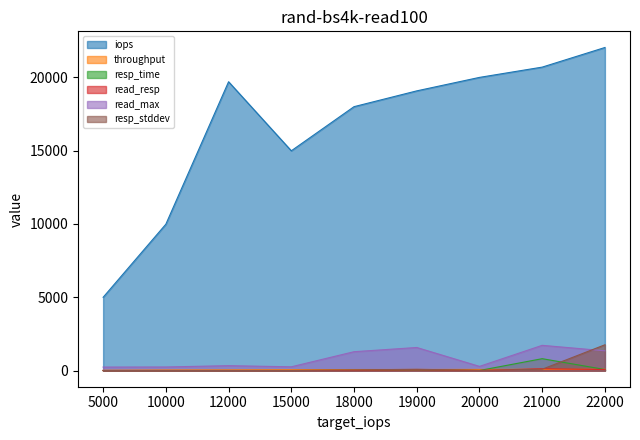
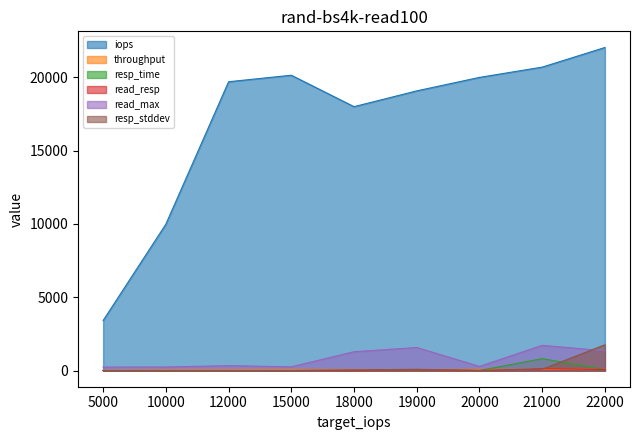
iops, 5000: 5000 -> 3400
iops, 15000: 15000 -> 20100
